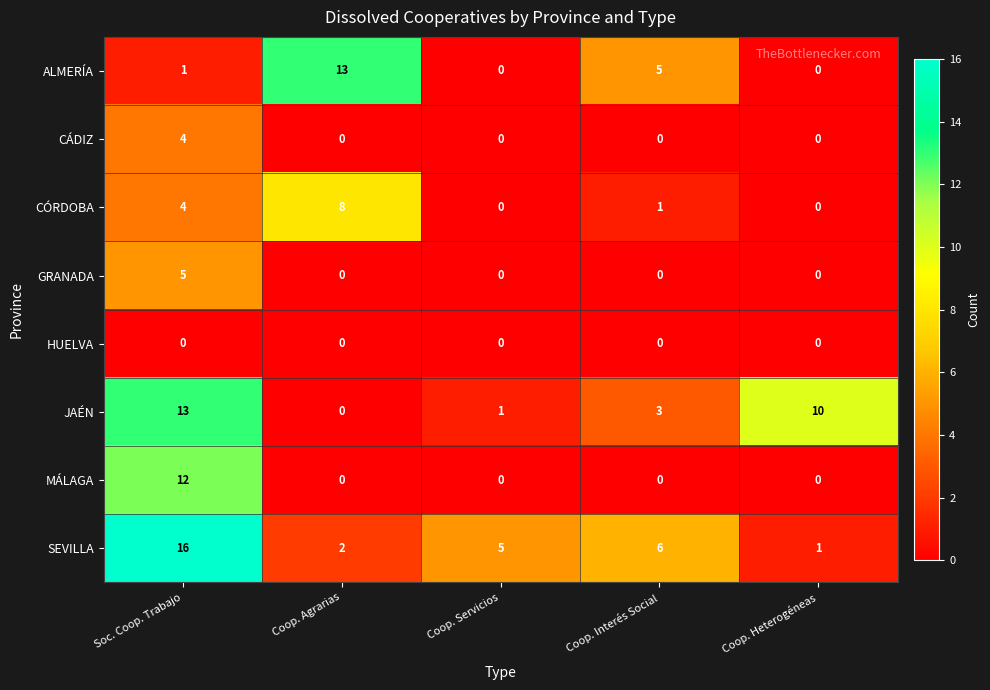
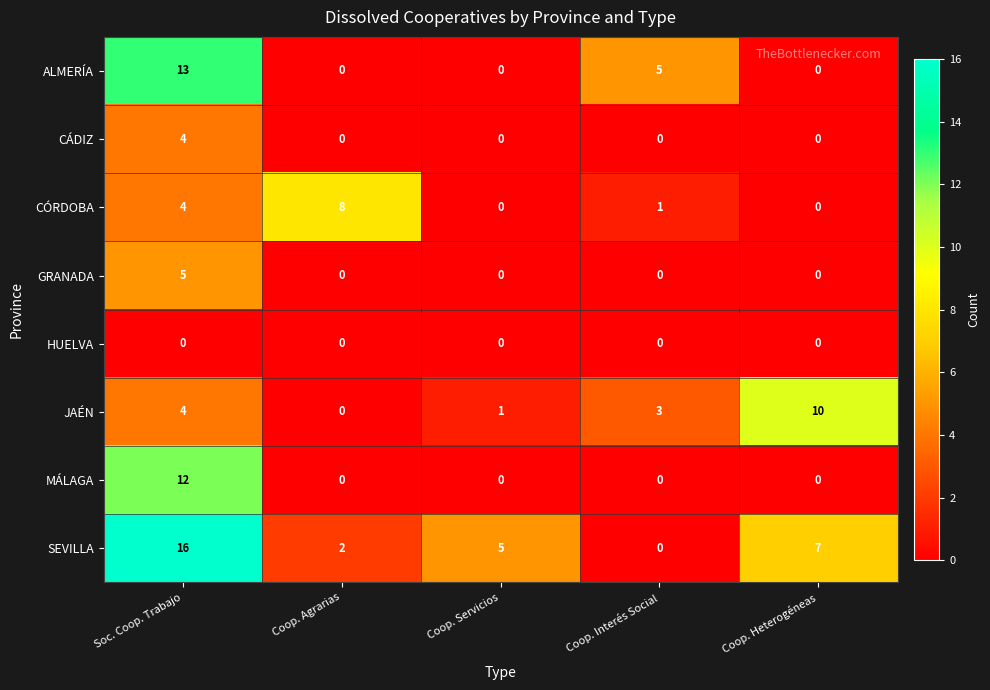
ALMERÍA, Soc. Coop. Trabajo: 1 -> 13
ALMERÍA, Coop. Agrarias: 13 -> 0
JAÉN, Soc. Coop. Trabajo: 13 -> 4
SEVILLA, Coop. Interés Social: 6 -> 0
SEVILLA, Coop. Heterogéneas: 1 -> 7
